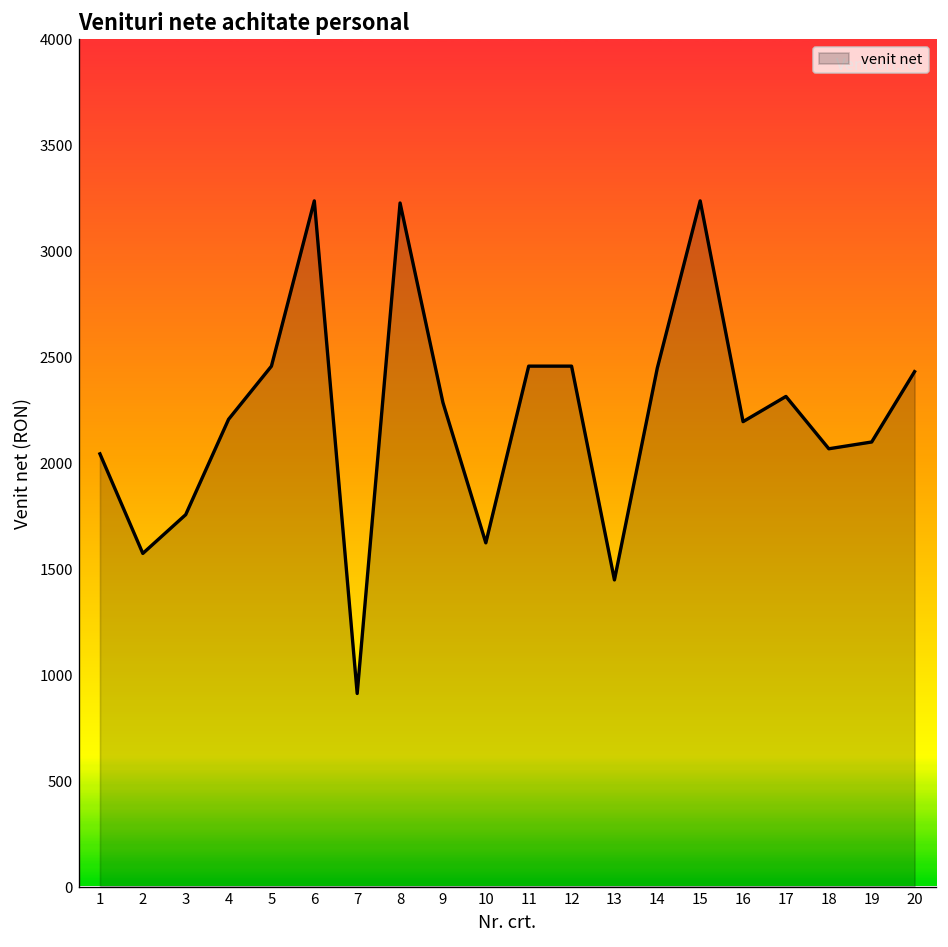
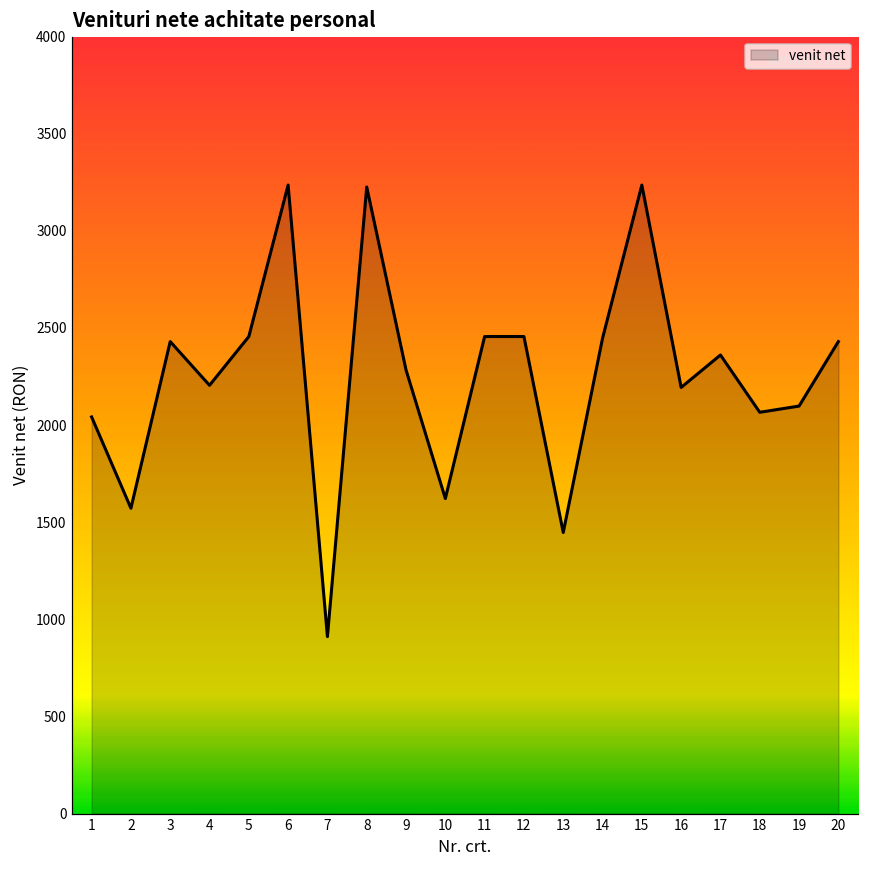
3: 1760 -> 2430
17: 2310 -> 2360
